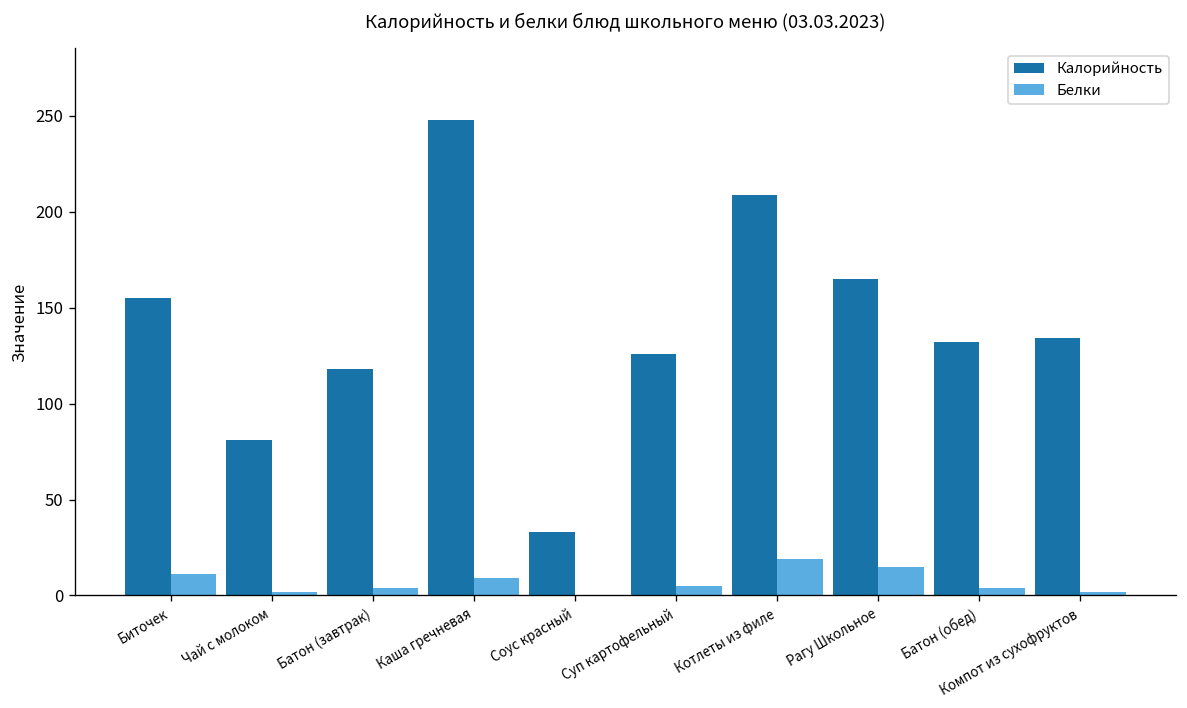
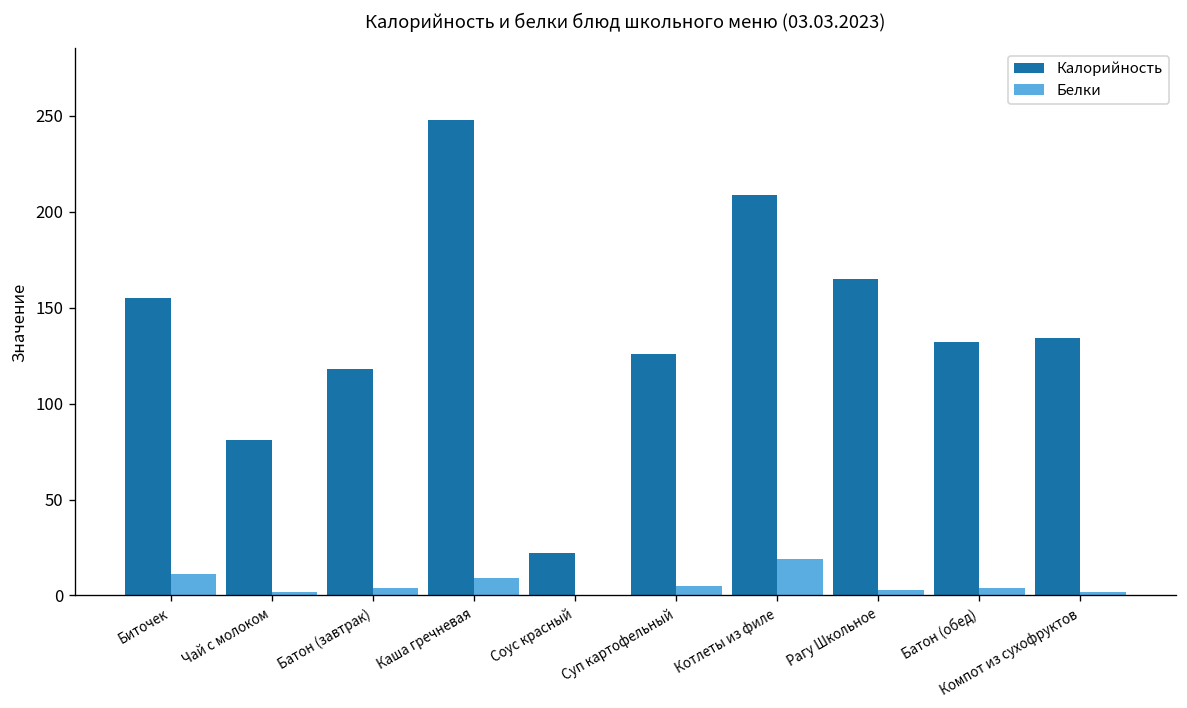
Калорийность, Соус красный: 33 -> 22
Белки, Рагу Школьное: 15 -> 3
